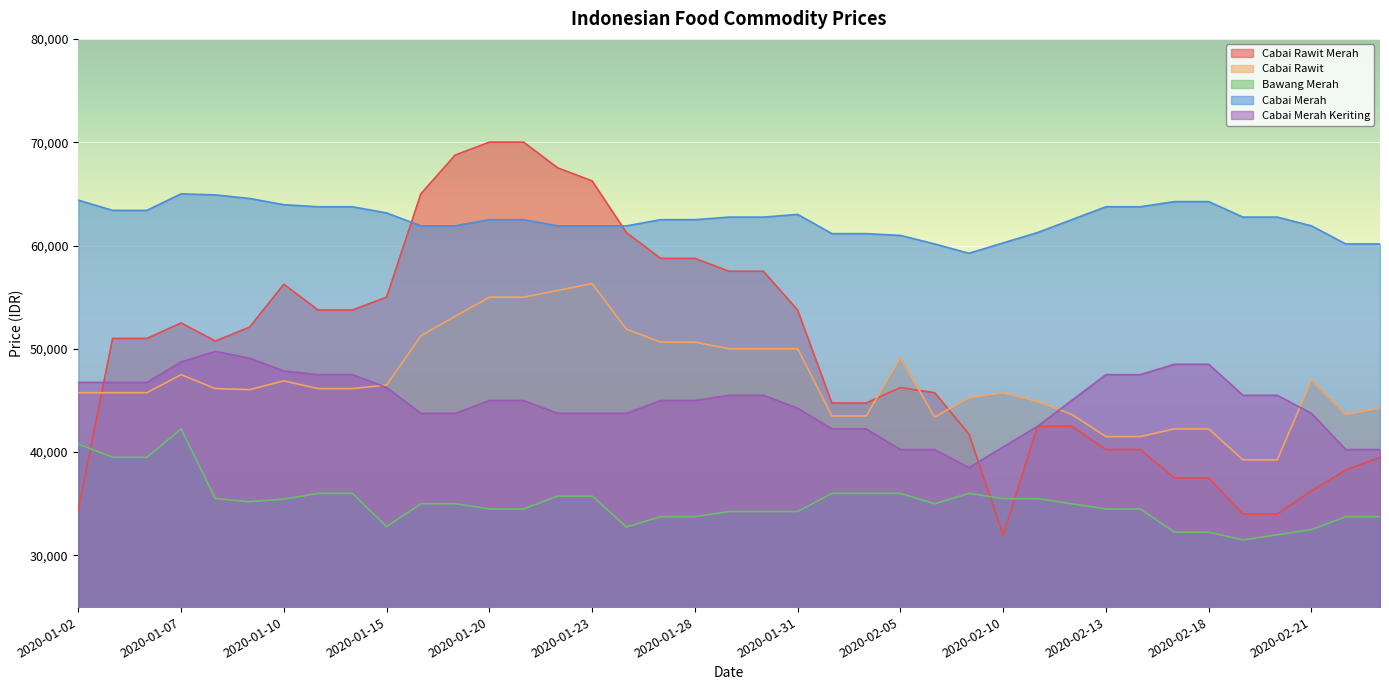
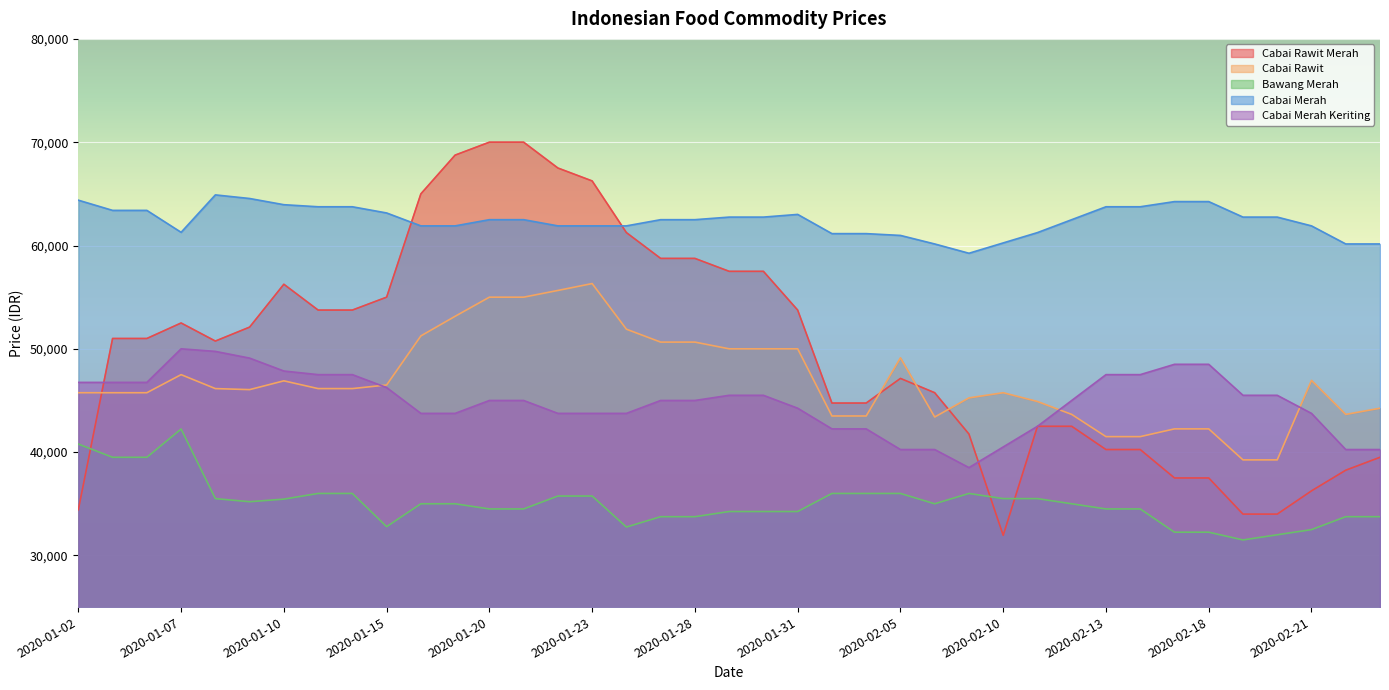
Cabai Merah, 2020-01-07: 65,000 -> 61,300
Cabai Merah Keriting, 2020-01-07: 48,700 -> 50,000
Cabai Rawit Merah, 2020-02-05: 46,300 -> 47,100
